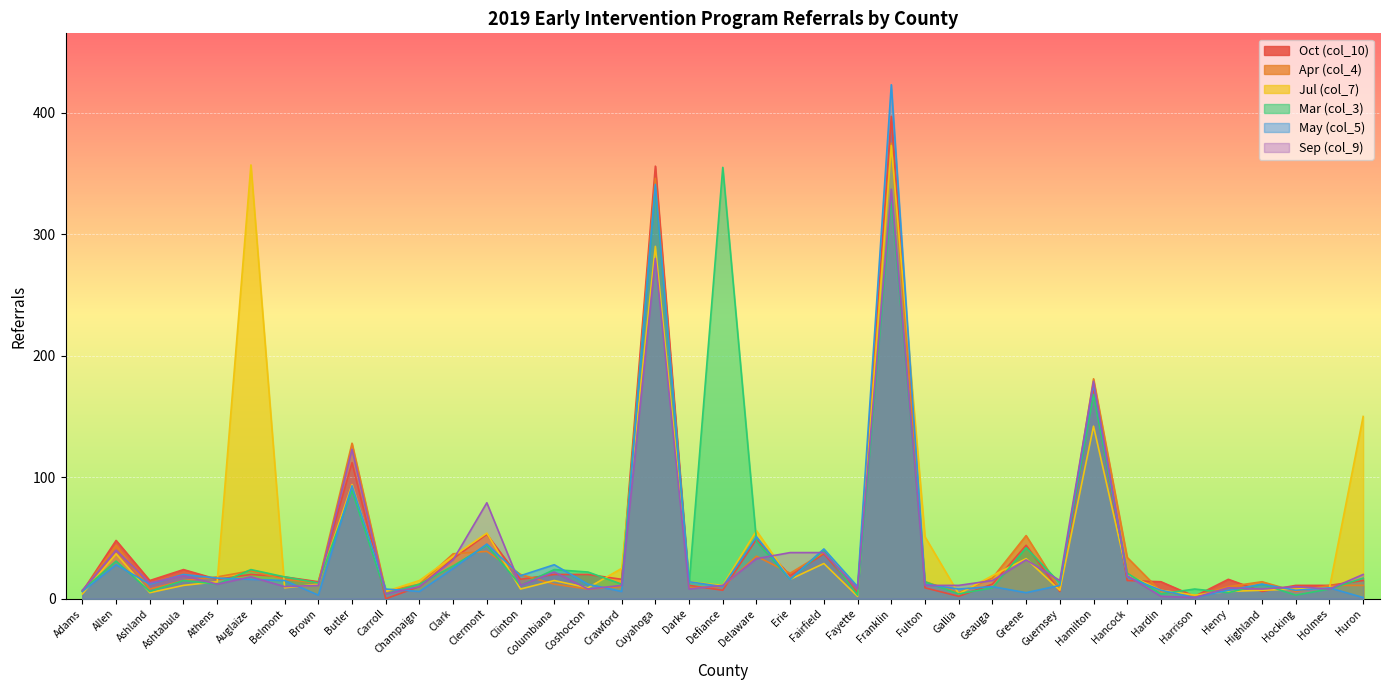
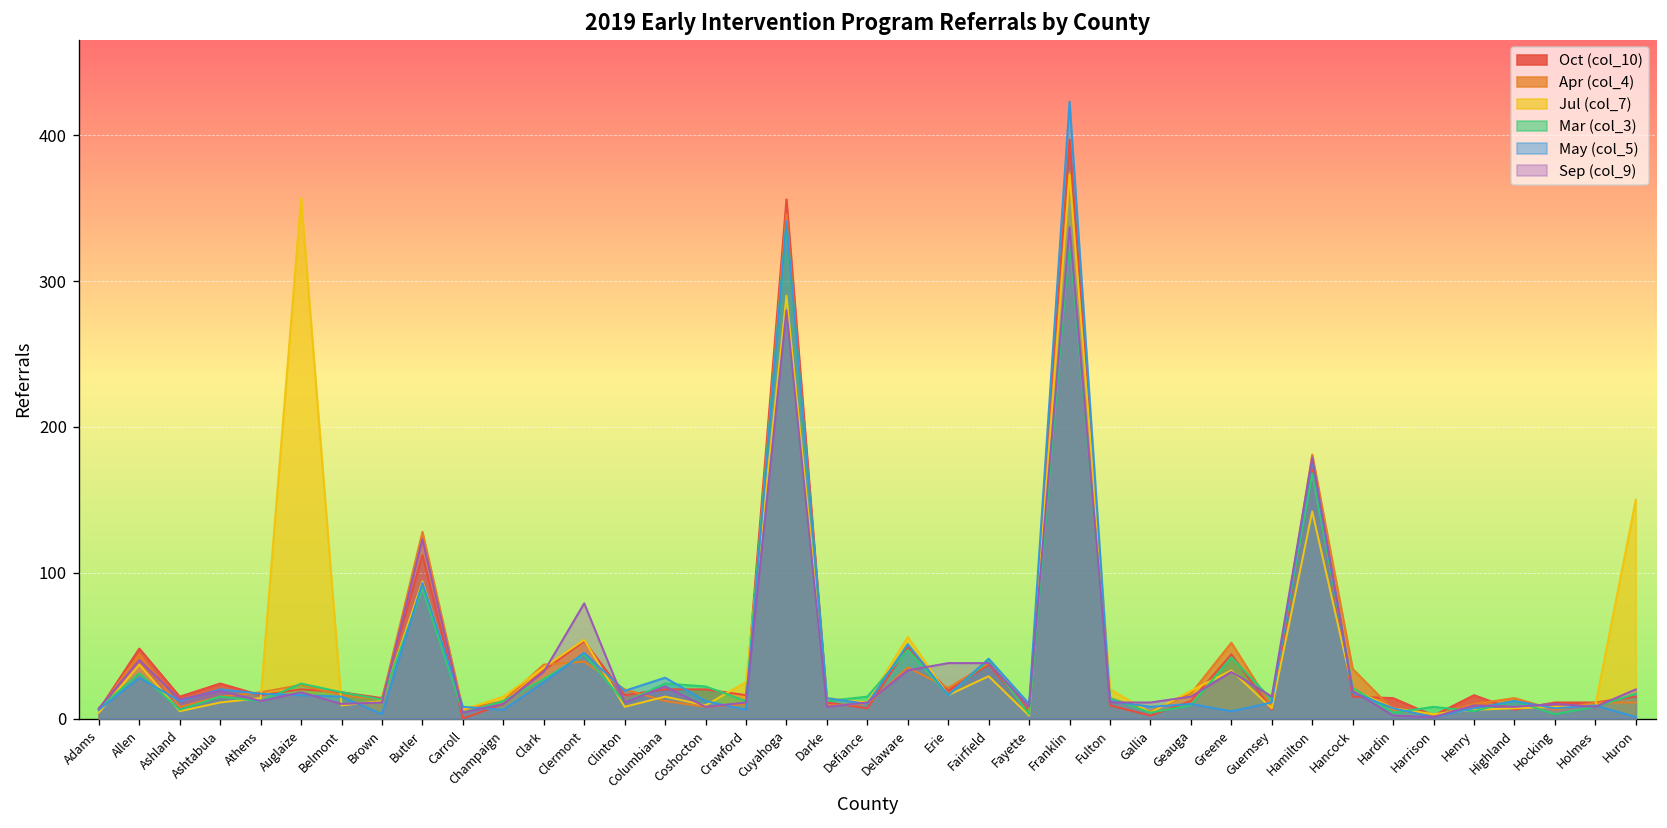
Mar (col_3), Defiance: 355 -> 15
Jul (col_7), Fulton: 51 -> 20
